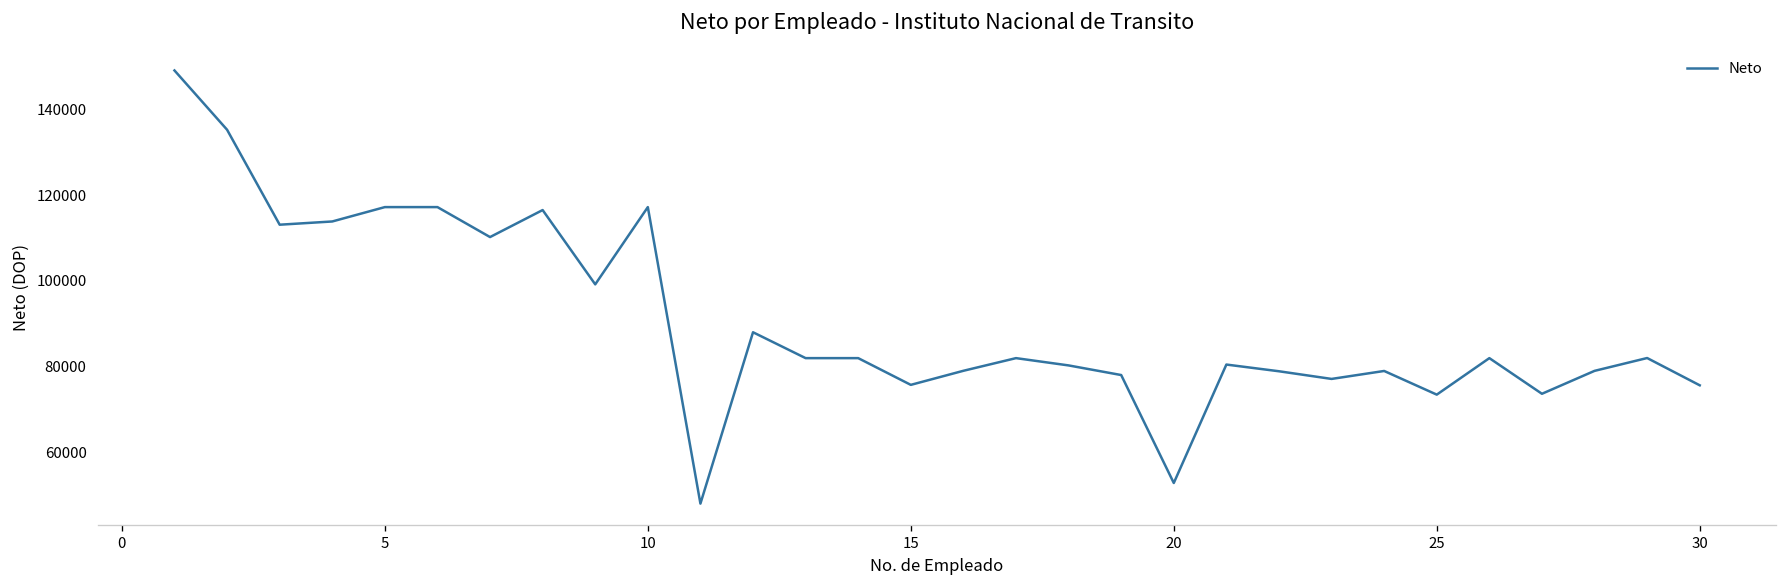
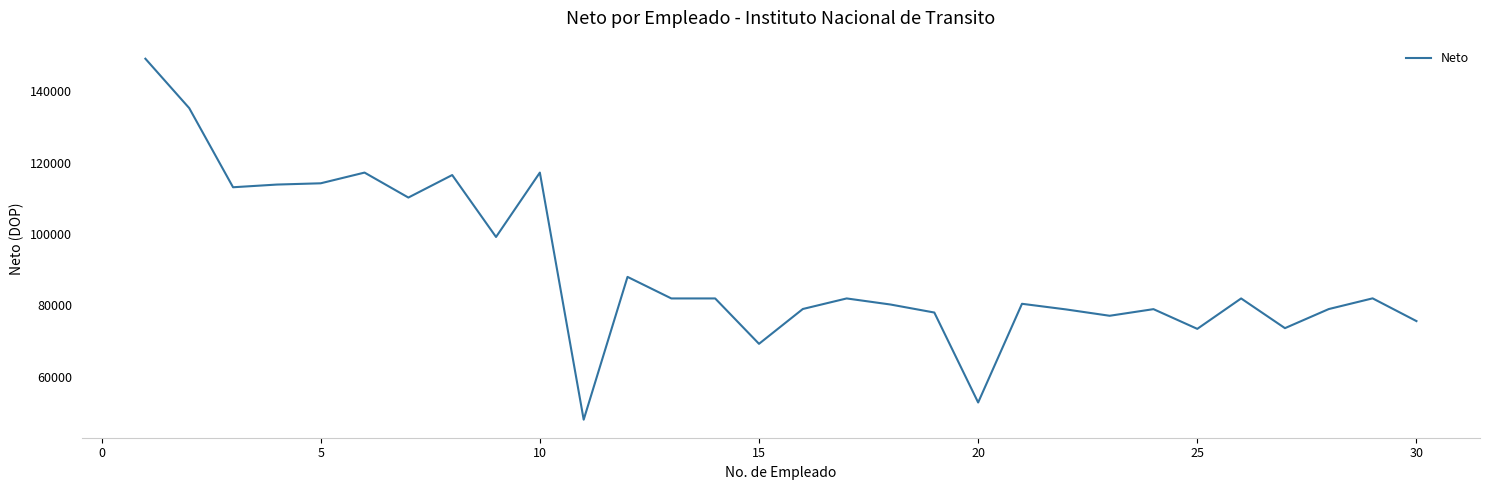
5: 117000 -> 114000
15: 76000 -> 69000
